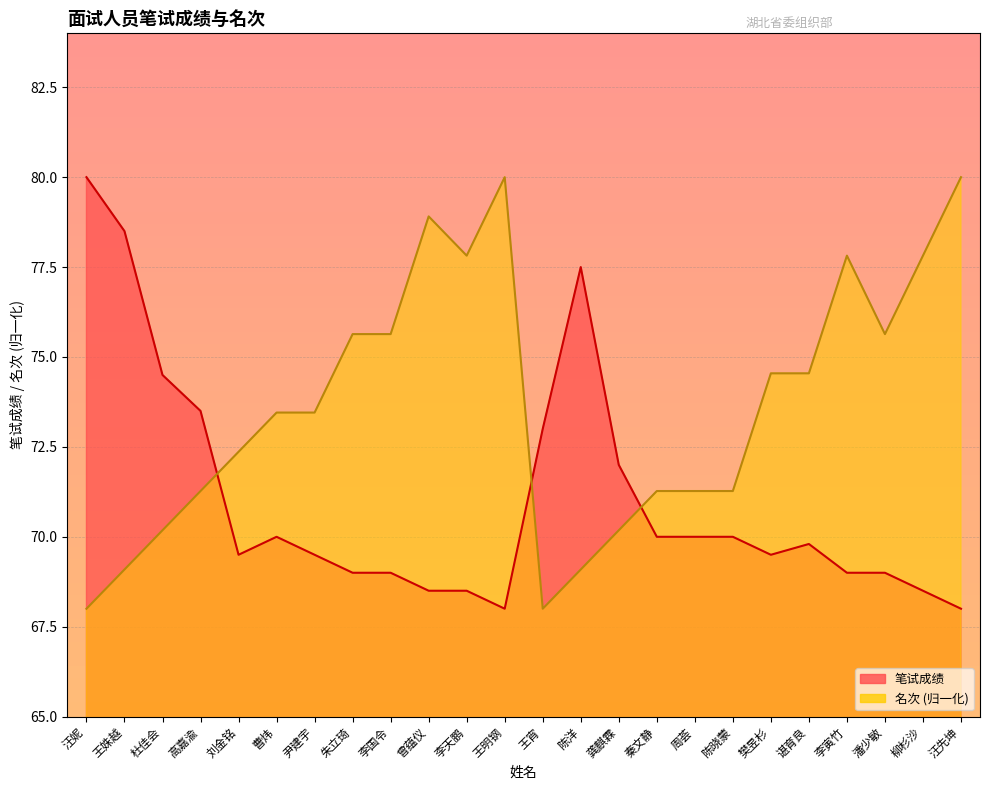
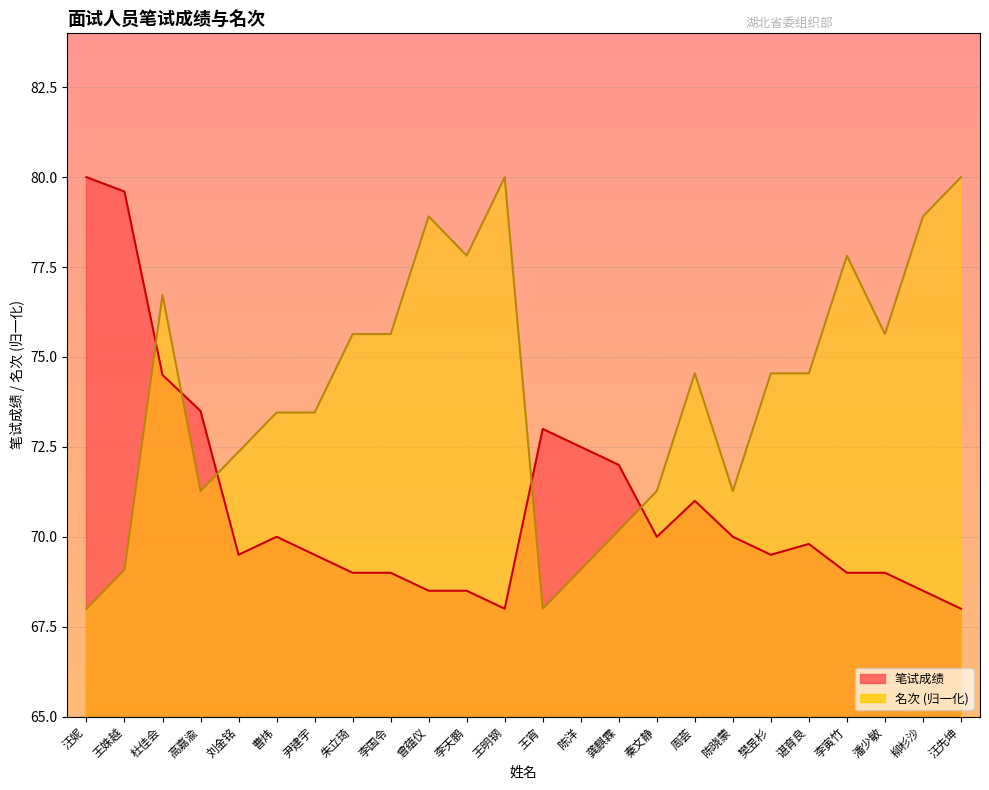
笔试成绩, 王姝越: 78.5 -> 79.6
名次 (归一化), 杜佳会: 70.2 -> 76.7
笔试成绩, 陈洋: 77.5 -> 72.5
笔试成绩, 周荟: 70 -> 71
名次 (归一化), 周荟: 71.3 -> 74.5
名次 (归一化), 柳杉沙: 77.8 -> 78.9
